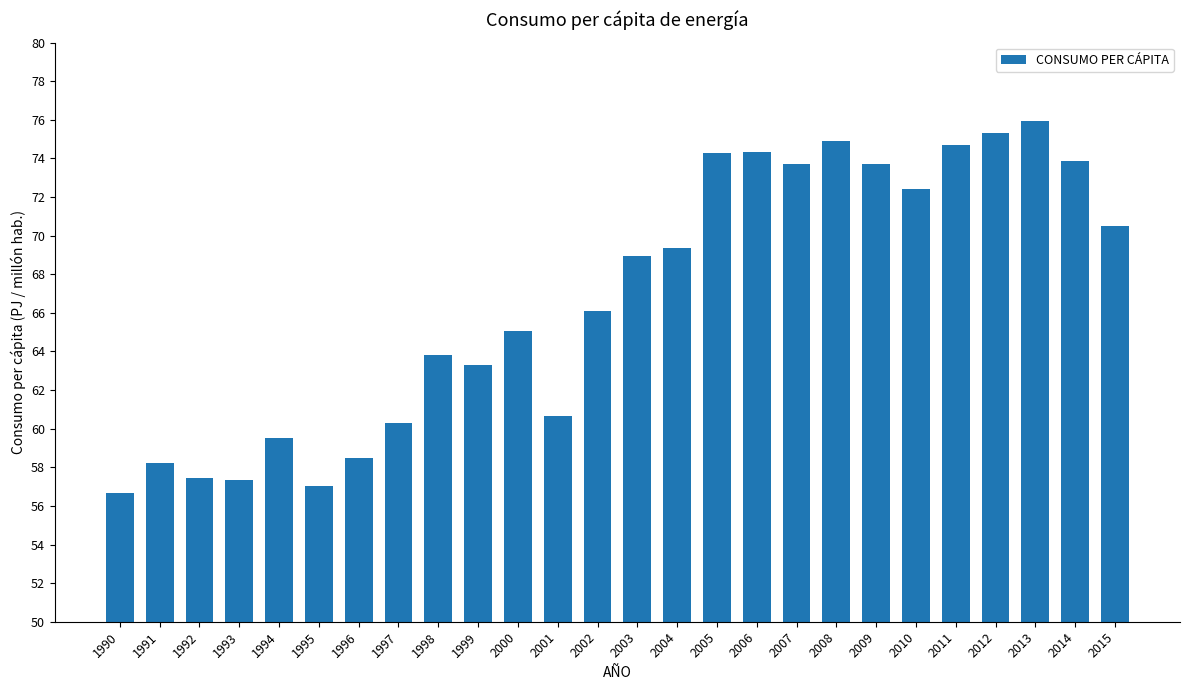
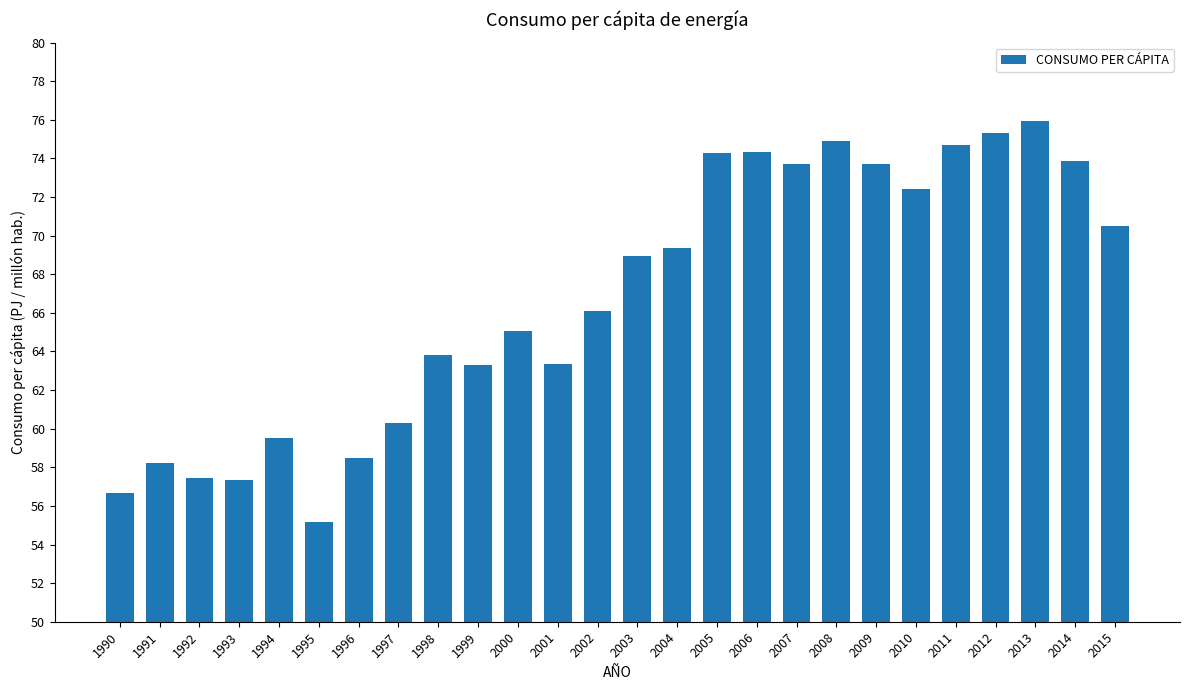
1995: 57.0 -> 55.2
2001: 60.7 -> 63.3
